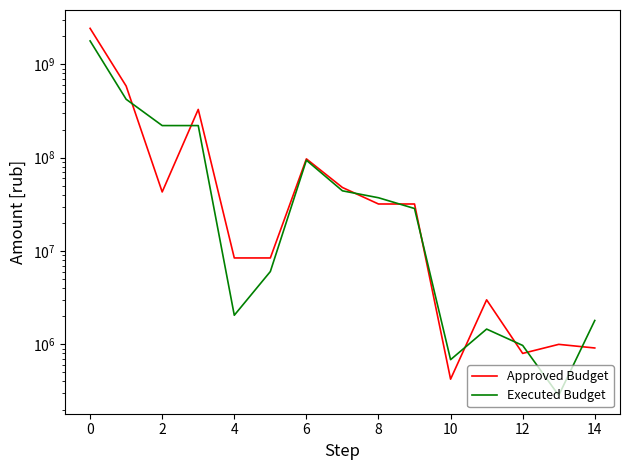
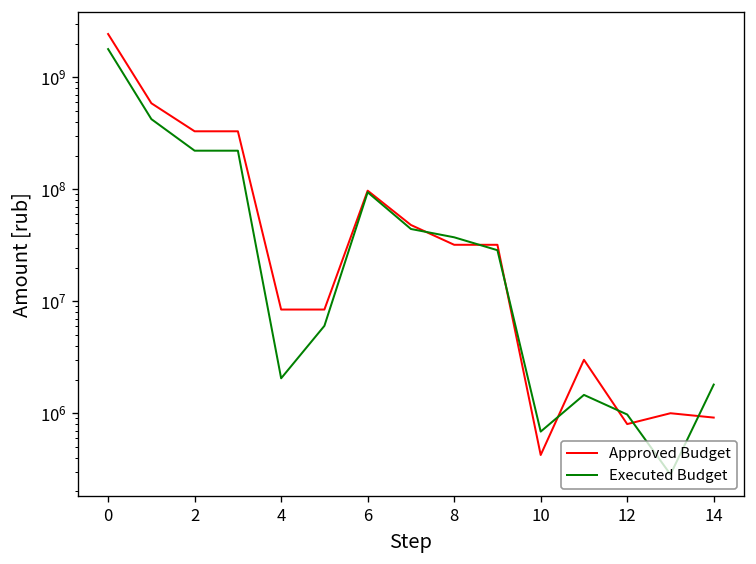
Approved Budget, 2: 40000000 -> 330000000
